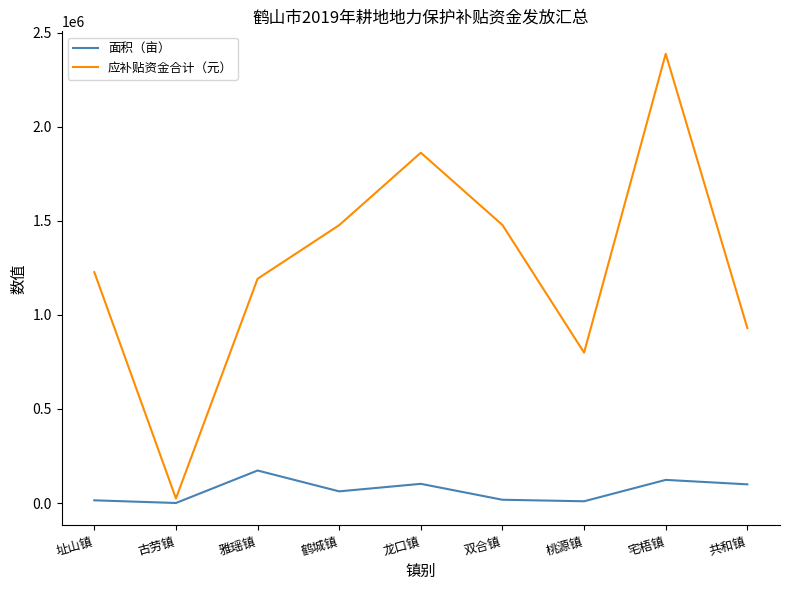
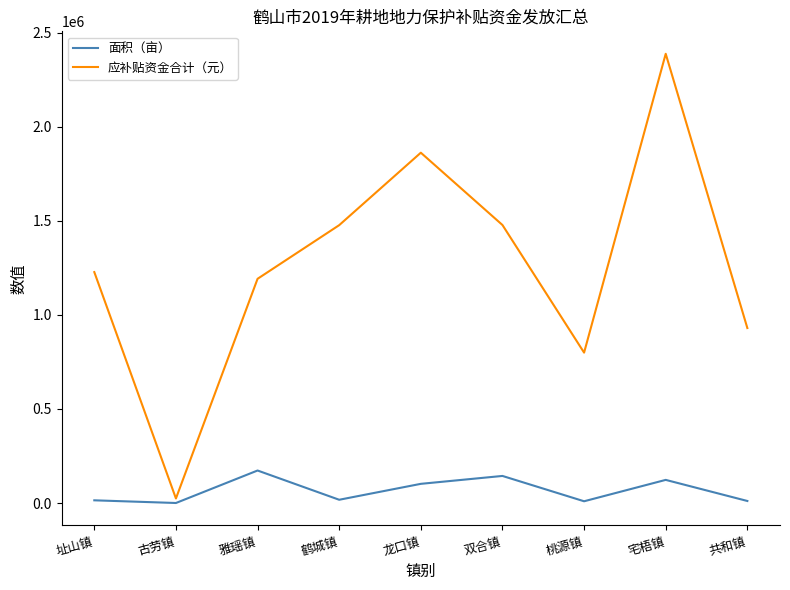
面积（亩）, 鹤城镇: 60000 -> 20000
面积（亩）, 双合镇: 20000 -> 140000
面积（亩）, 共和镇: 100000 -> 10000
